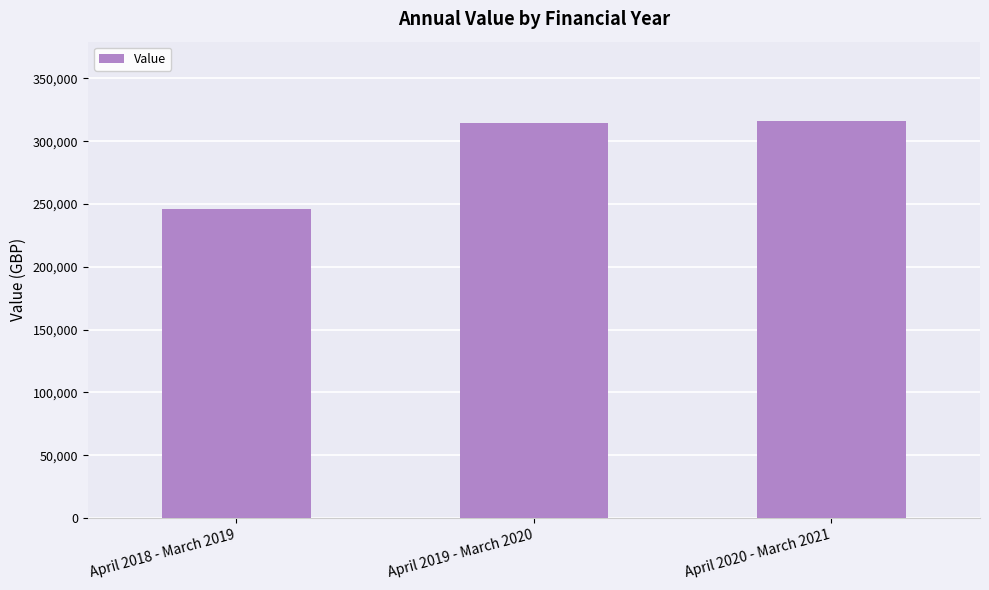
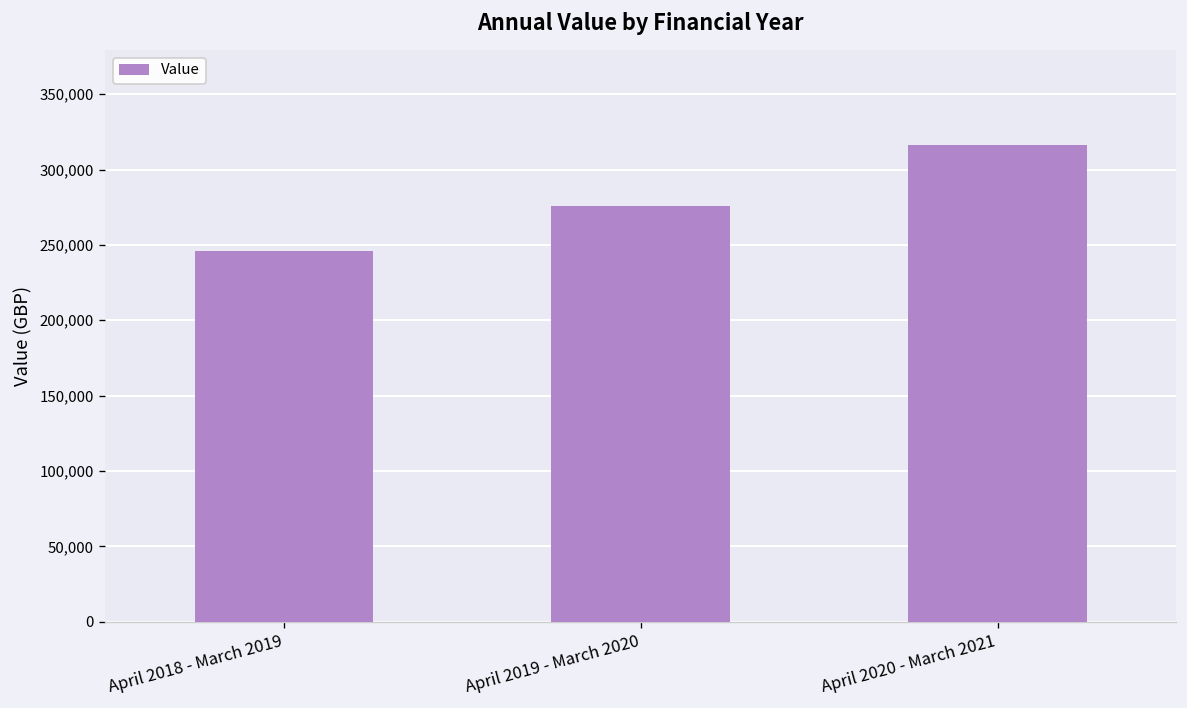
April 2019 - March 2020: 314,000 -> 276,000
